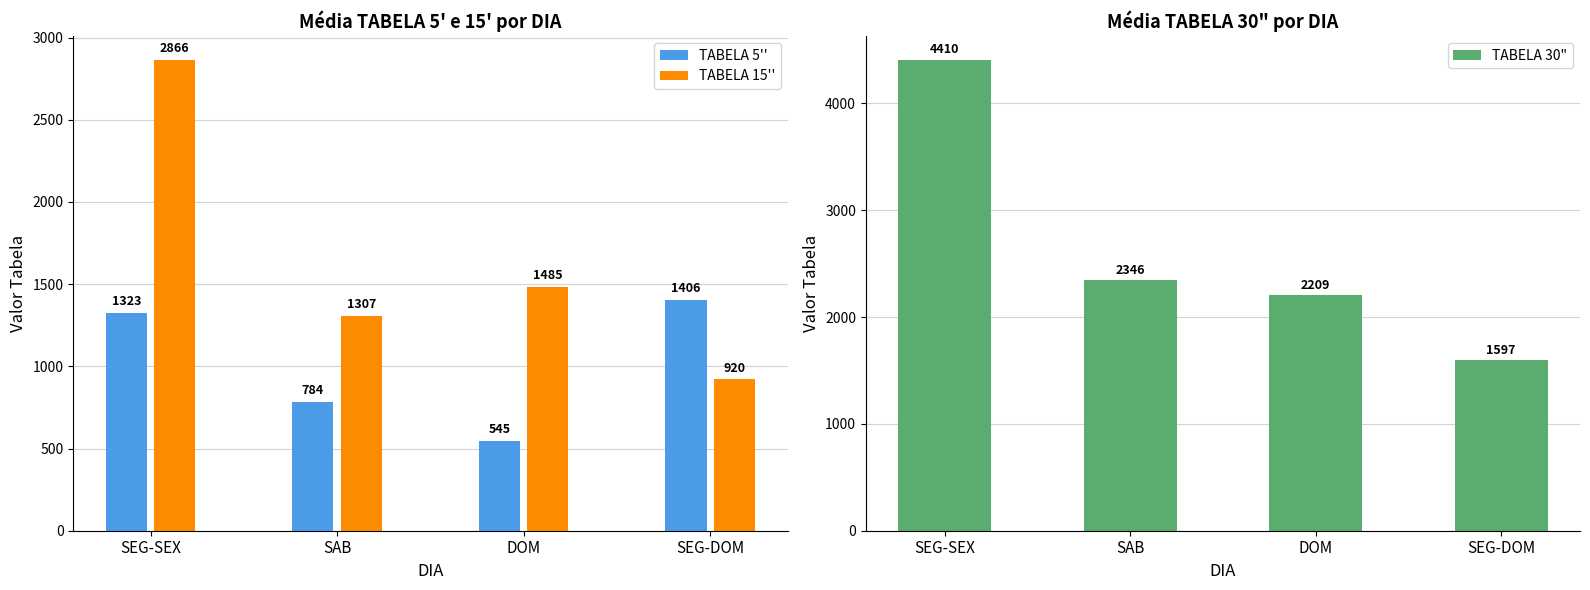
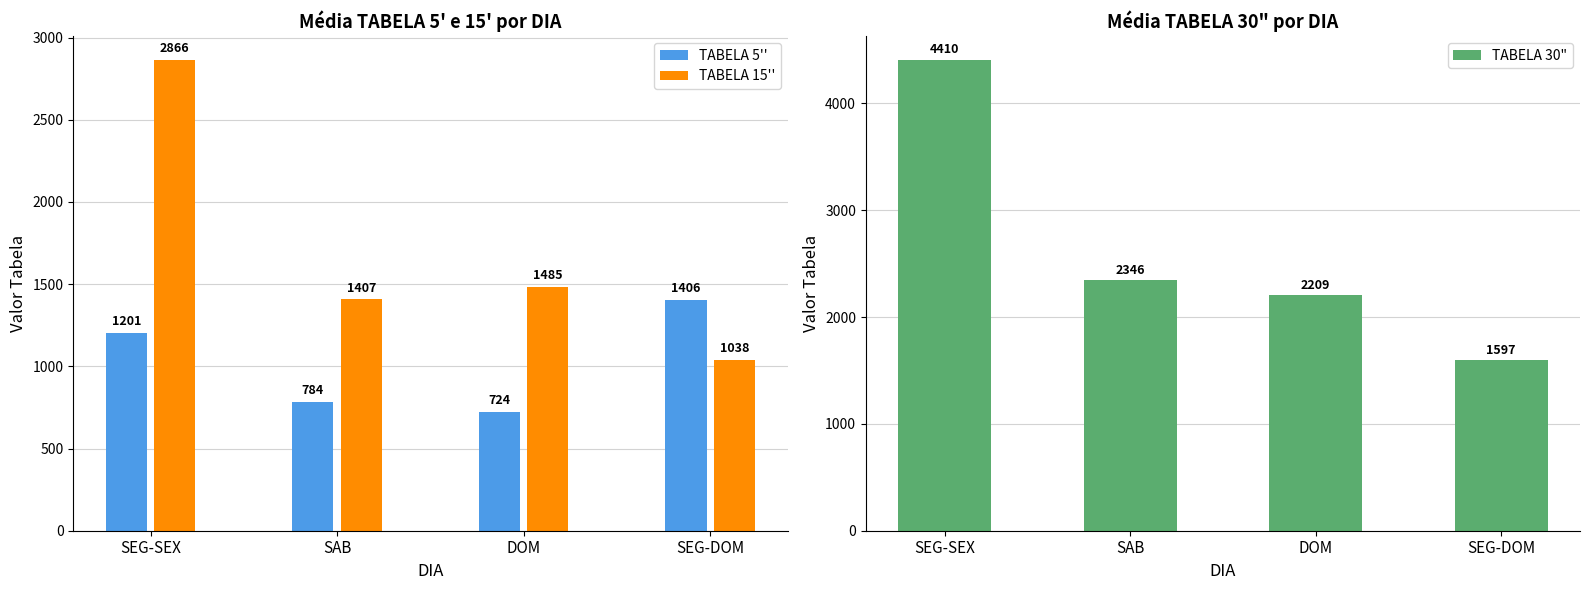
Média TABELA 5' e 15' por DIA, TABELA 5'', SEG-SEX: 1323 -> 1201
Média TABELA 5' e 15' por DIA, TABELA 15'', SAB: 1307 -> 1407
Média TABELA 5' e 15' por DIA, TABELA 5'', DOM: 545 -> 724
Média TABELA 5' e 15' por DIA, TABELA 15'', SEG-DOM: 920 -> 1038
